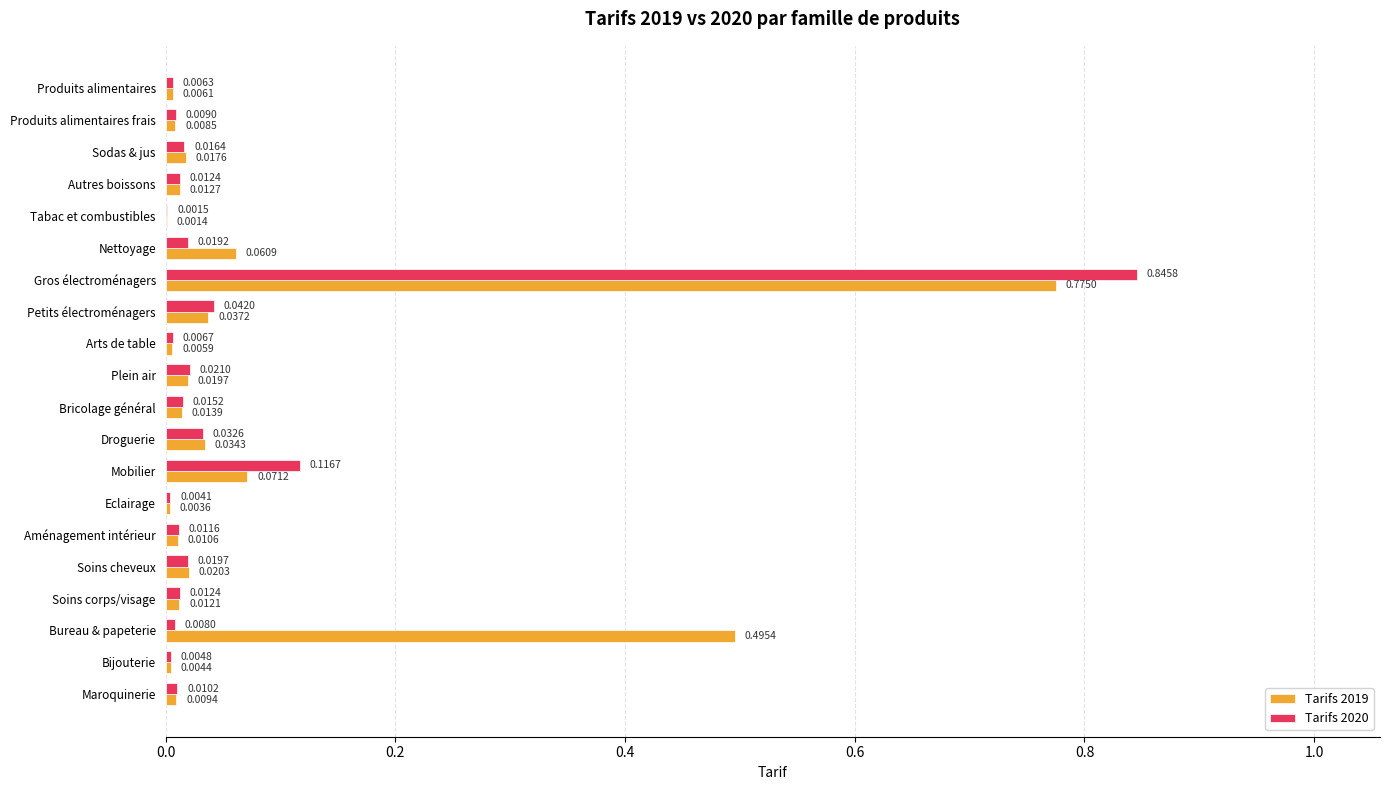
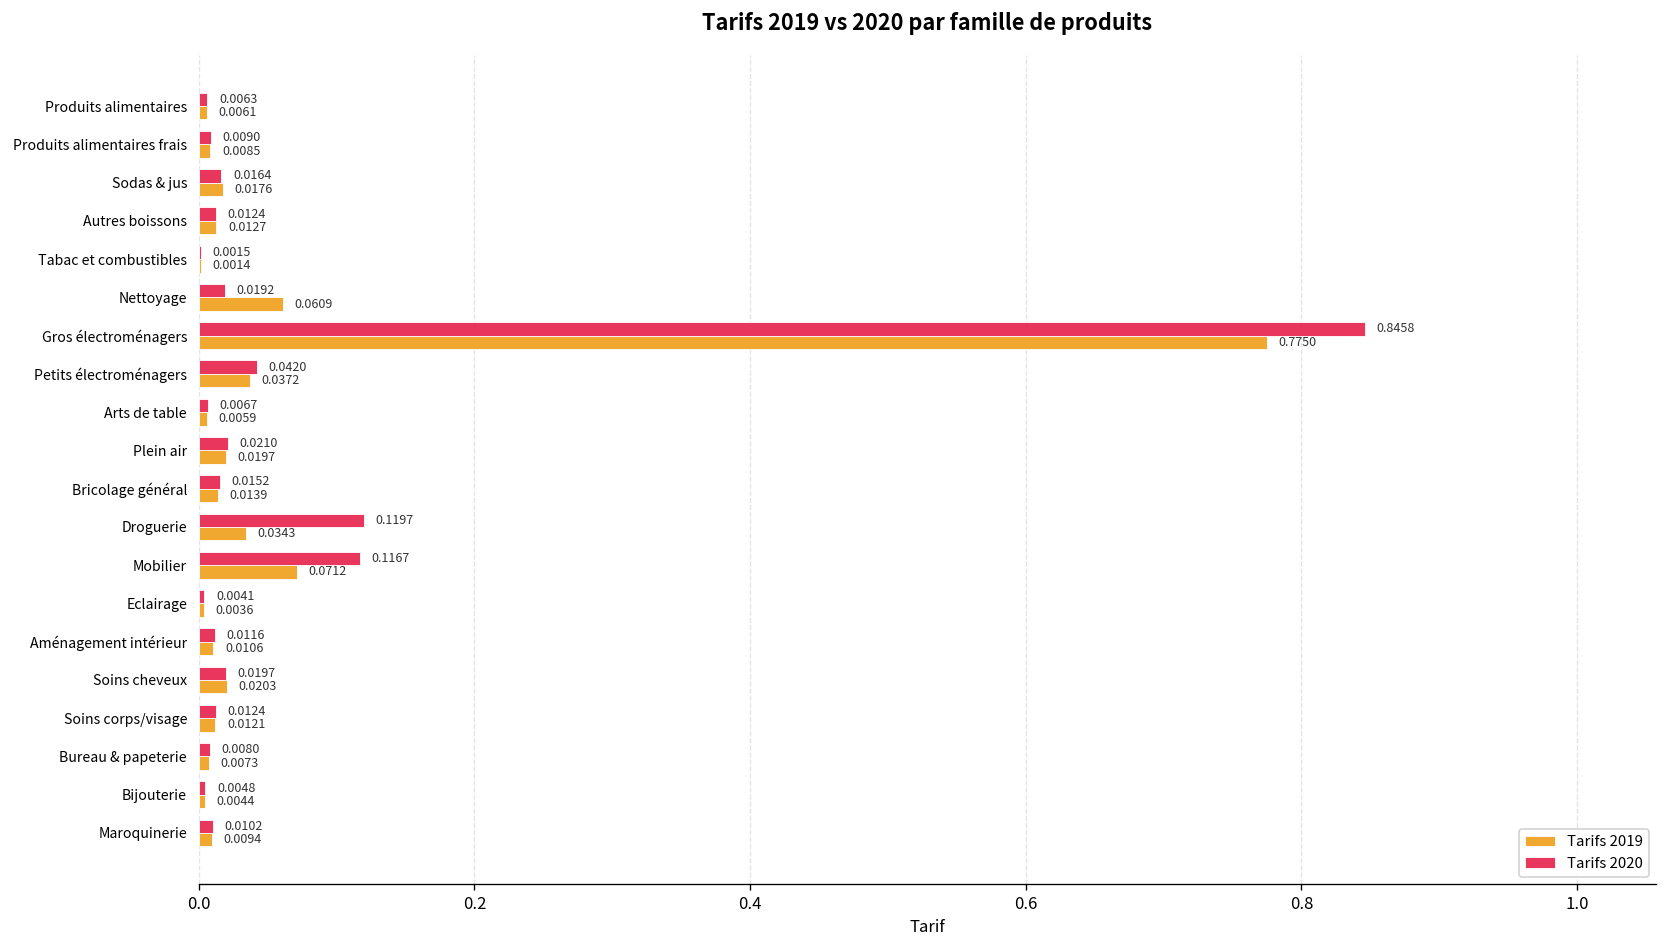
Tarifs 2020, Droguerie: 0.0326 -> 0.1197
Tarifs 2019, Bureau & papeterie: 0.4954 -> 0.0073
